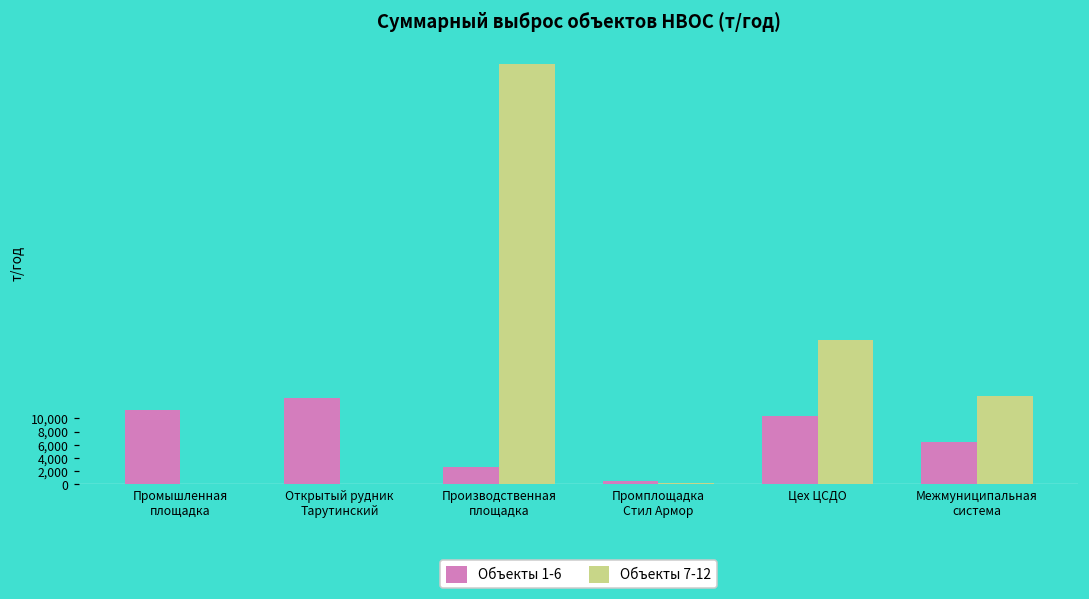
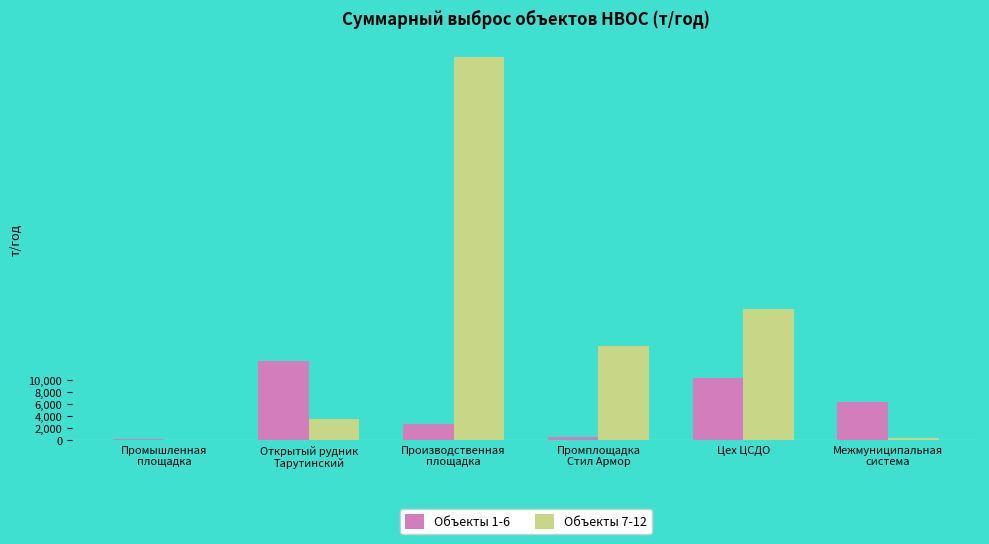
Объекты 1-6, Промышленная площадка: 11,000 -> 0
Объекты 7-12, Открытый рудник Тарутинский: 0 -> 3,000
Объекты 7-12, Промплощадка Стил Армор: 0 -> 16,000
Объекты 7-12, Межмуниципальная система: 13,000 -> 0
